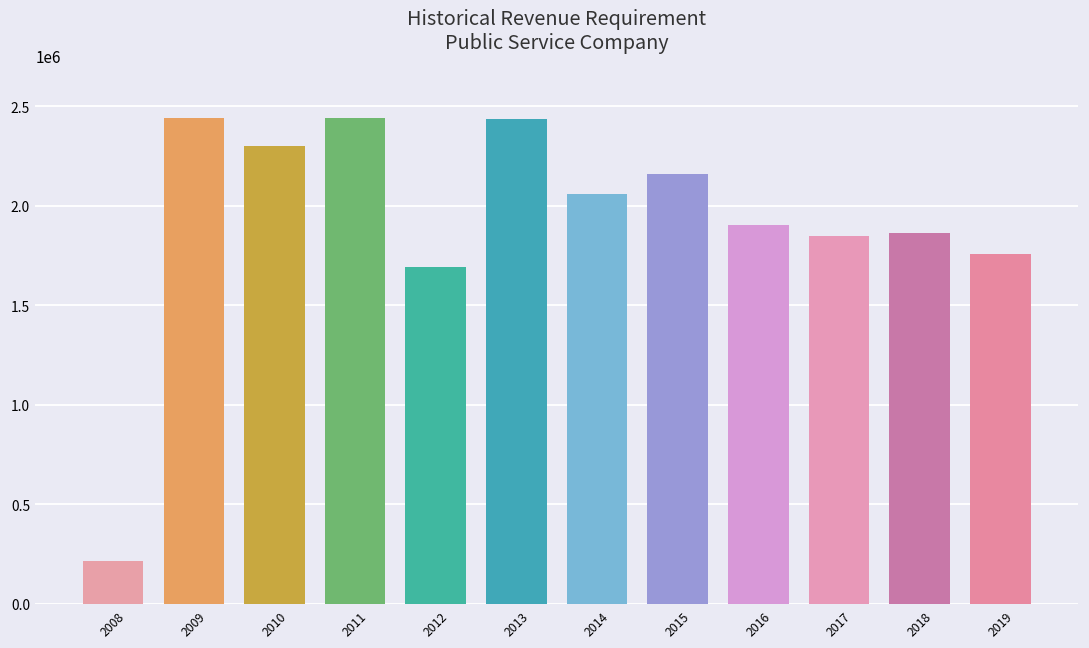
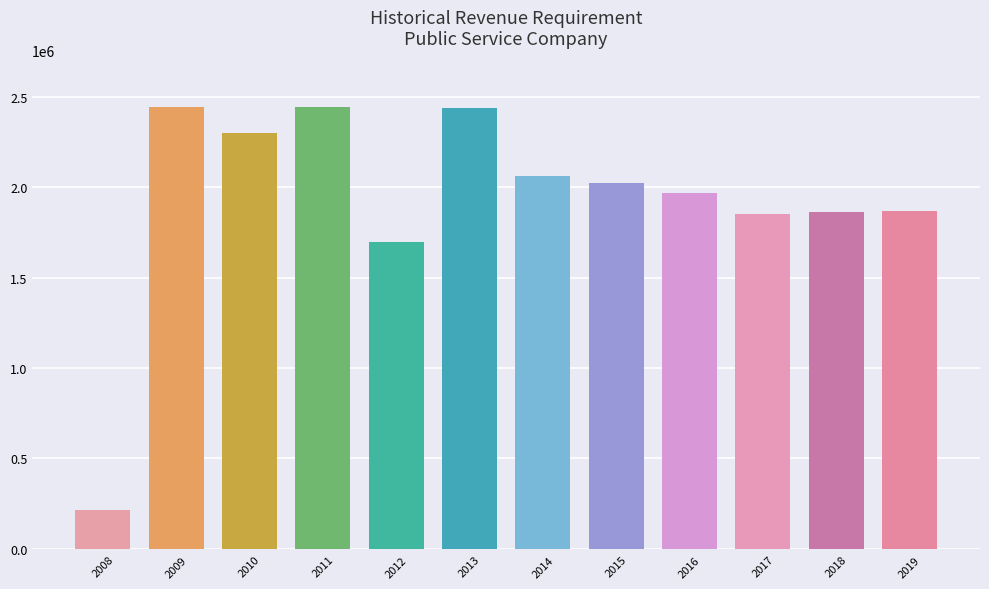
2015: 2160000 -> 2020000
2016: 1900000 -> 1970000
2019: 1760000 -> 1870000
